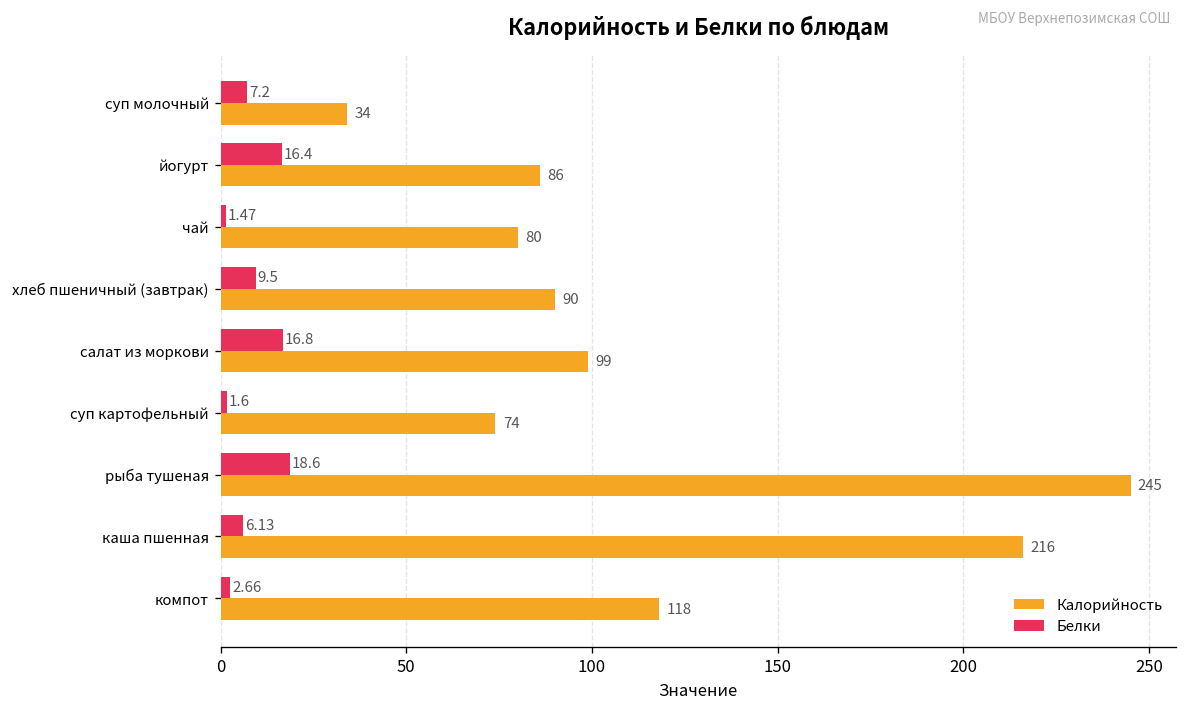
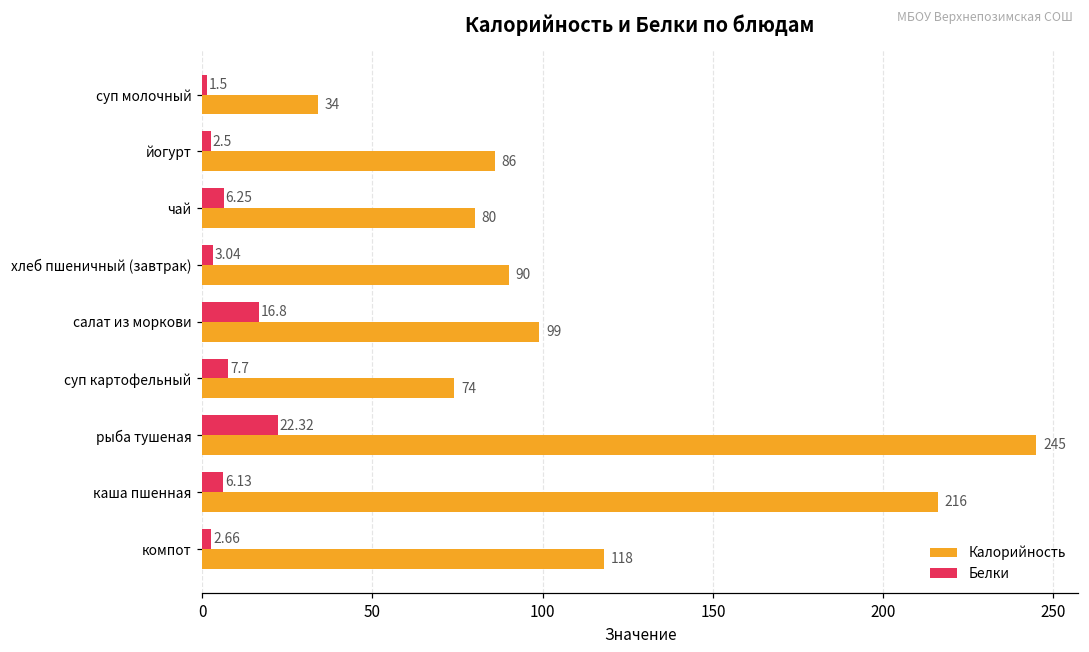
Белки, суп молочный: 7.2 -> 1.5
Белки, йогурт: 16.4 -> 2.5
Белки, чай: 1.47 -> 6.25
Белки, хлеб пшеничный (завтрак): 9.5 -> 3.04
Белки, суп картофельный: 1.6 -> 7.7
Белки, рыба тушеная: 18.6 -> 22.32
